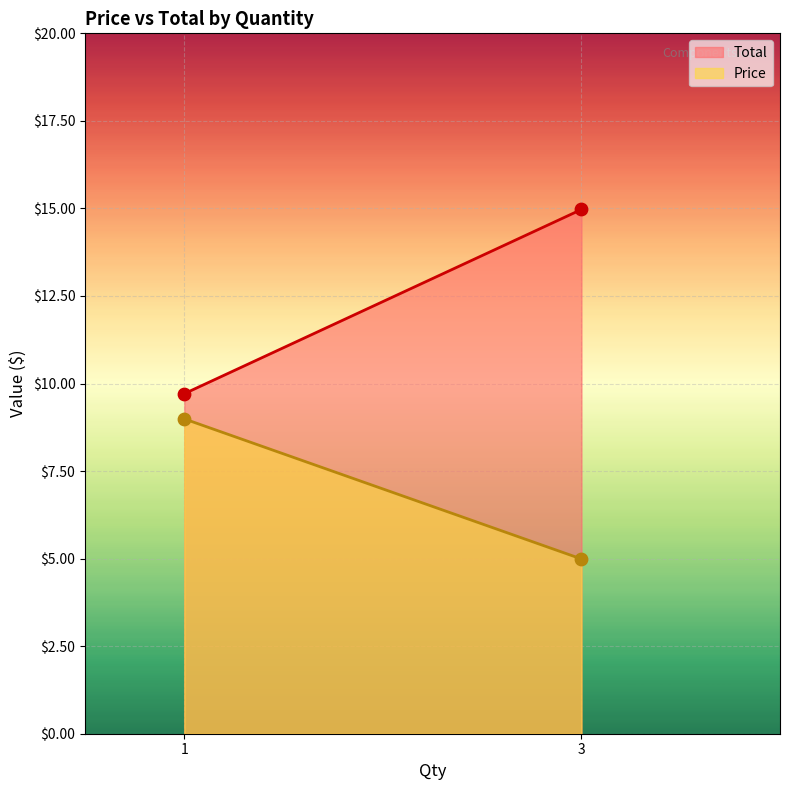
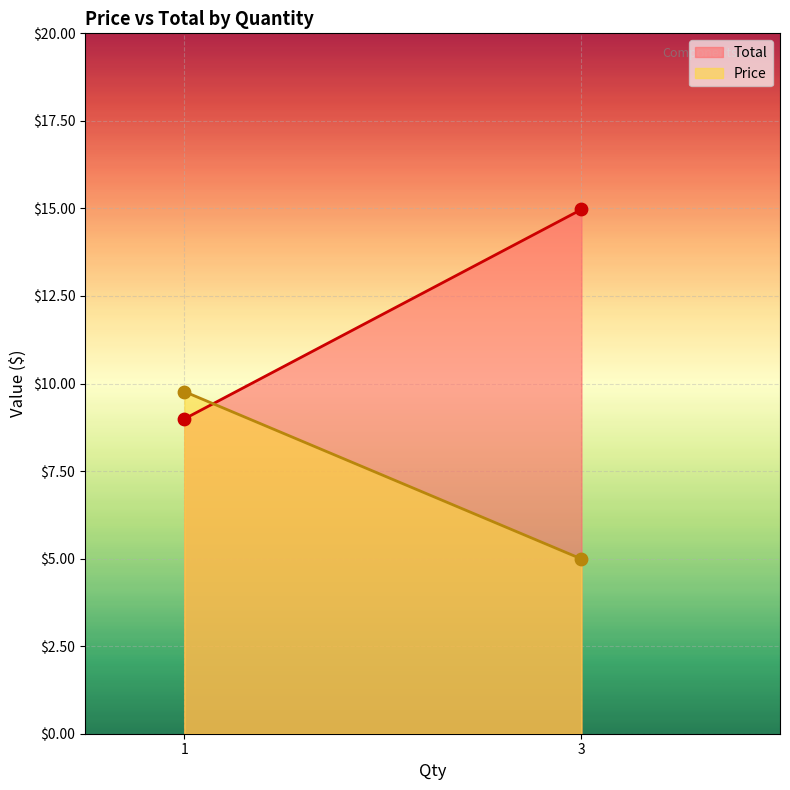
Total, 1: $9.7 -> $9.0
Price, 1: $9.0 -> $9.8
